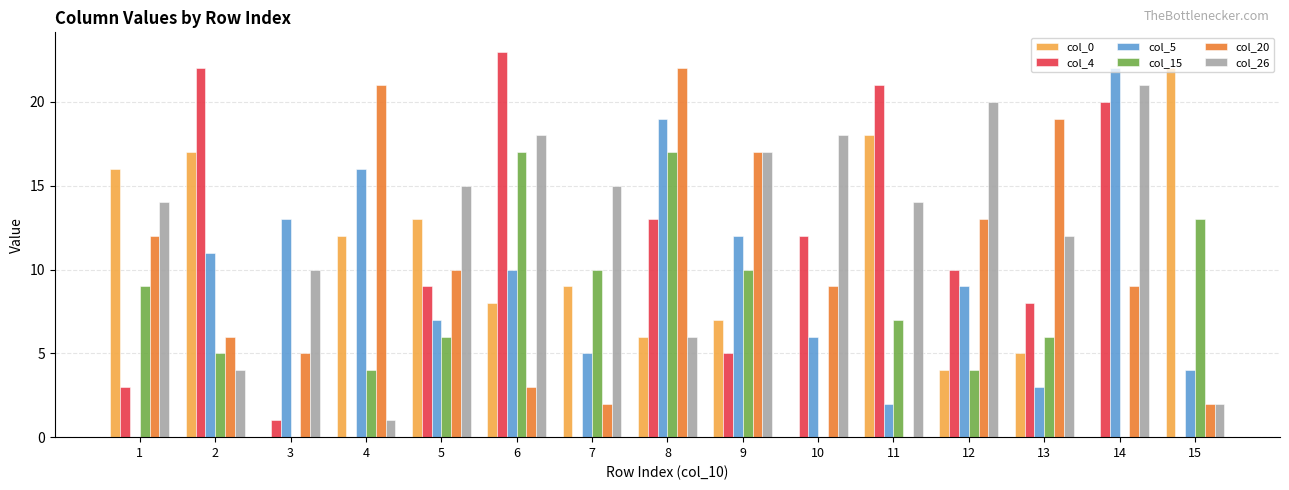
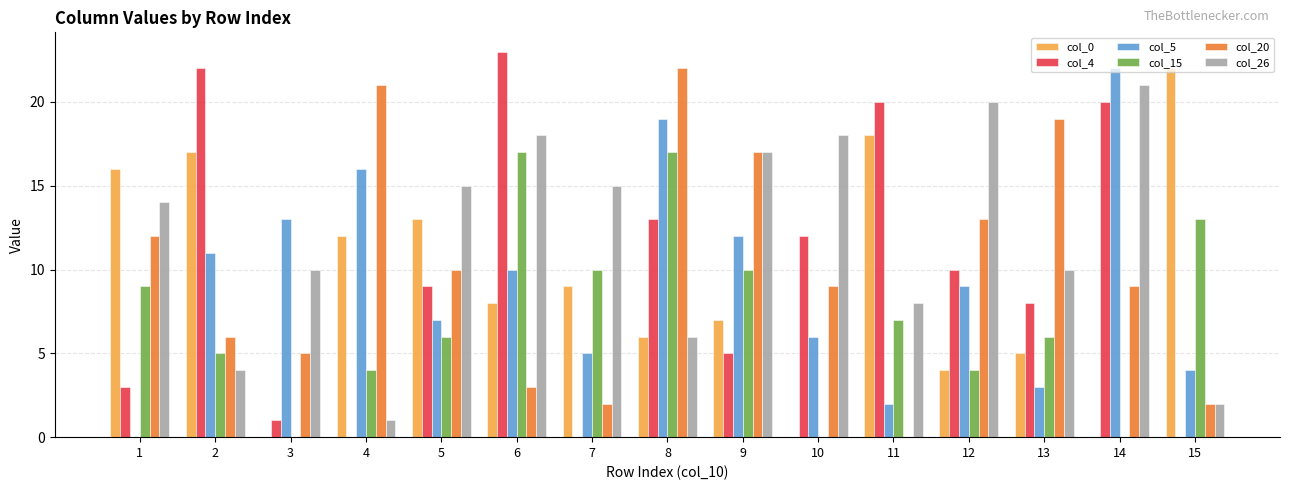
col_4, 11: 21 -> 20
col_26, 11: 14 -> 8
col_26, 13: 12 -> 10
